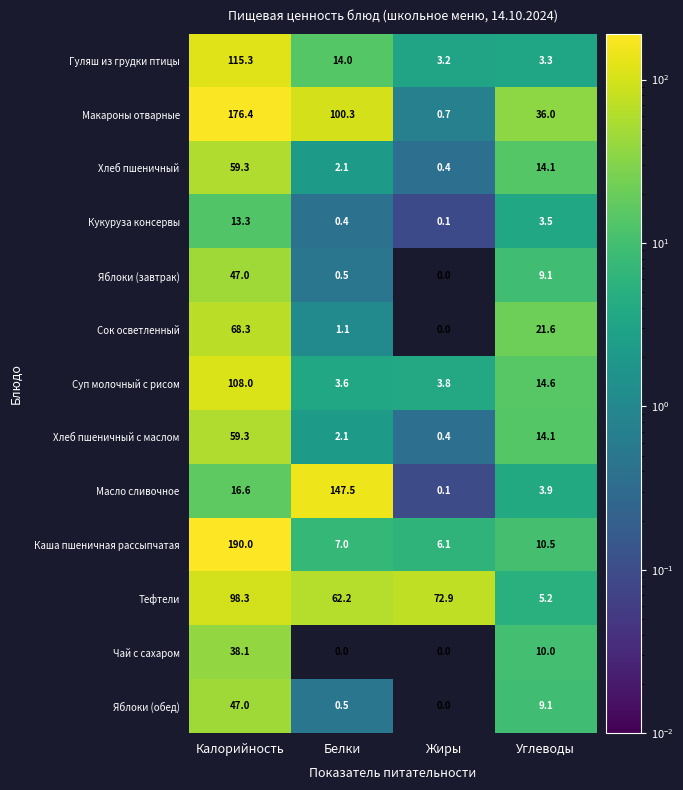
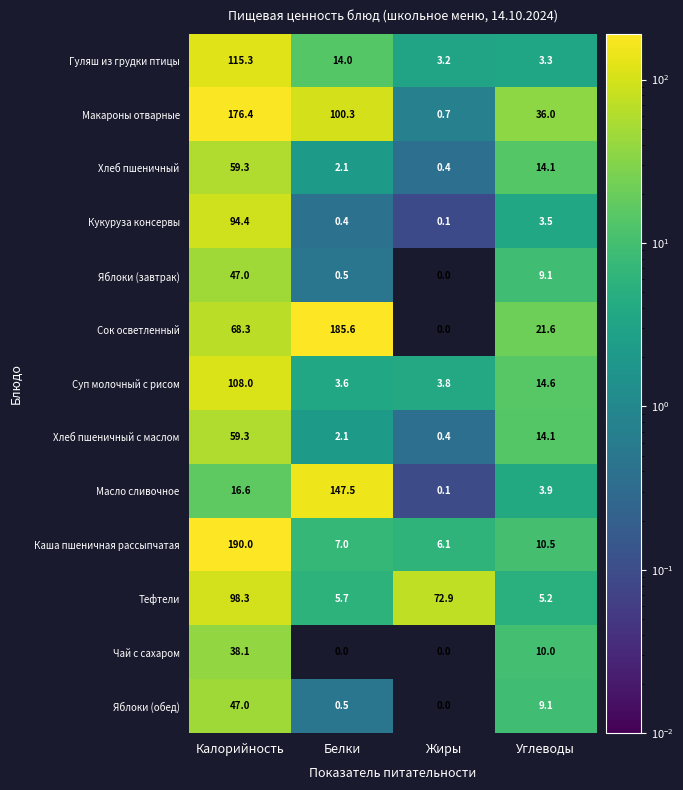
Кукуруза консервы, Калорийность: 13.3 -> 94.4
Сок осветленный, Белки: 1.1 -> 185.6
Тефтели, Белки: 62.2 -> 5.7
